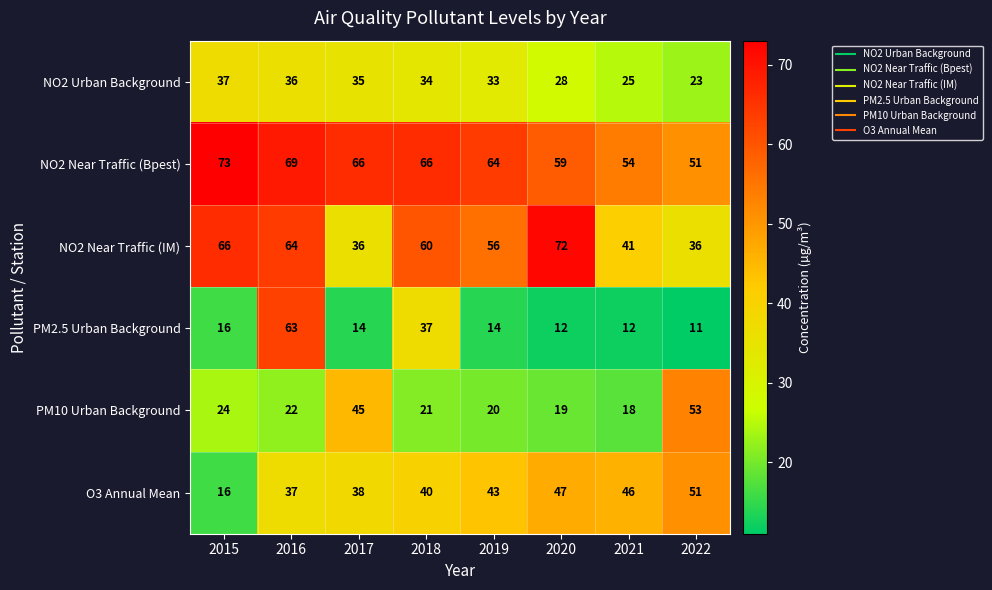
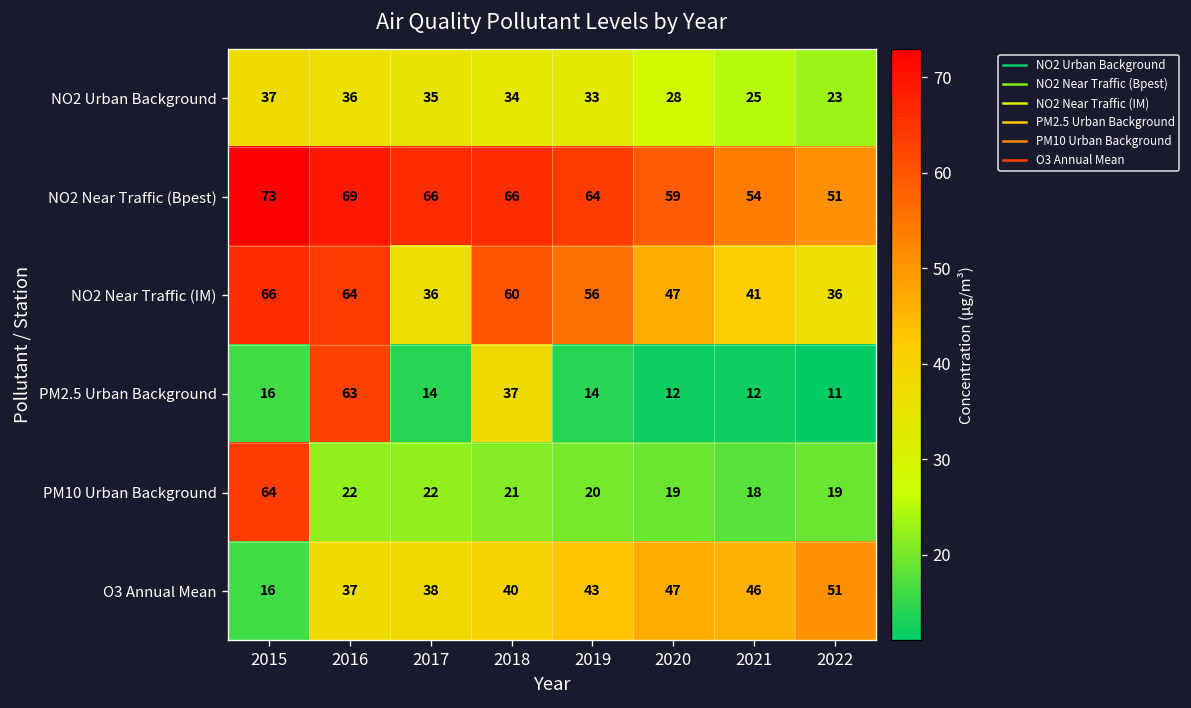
NO2 Near Traffic (IM), 2020: 72 -> 47
PM10 Urban Background, 2015: 24 -> 64
PM10 Urban Background, 2017: 45 -> 22
PM10 Urban Background, 2022: 53 -> 19
